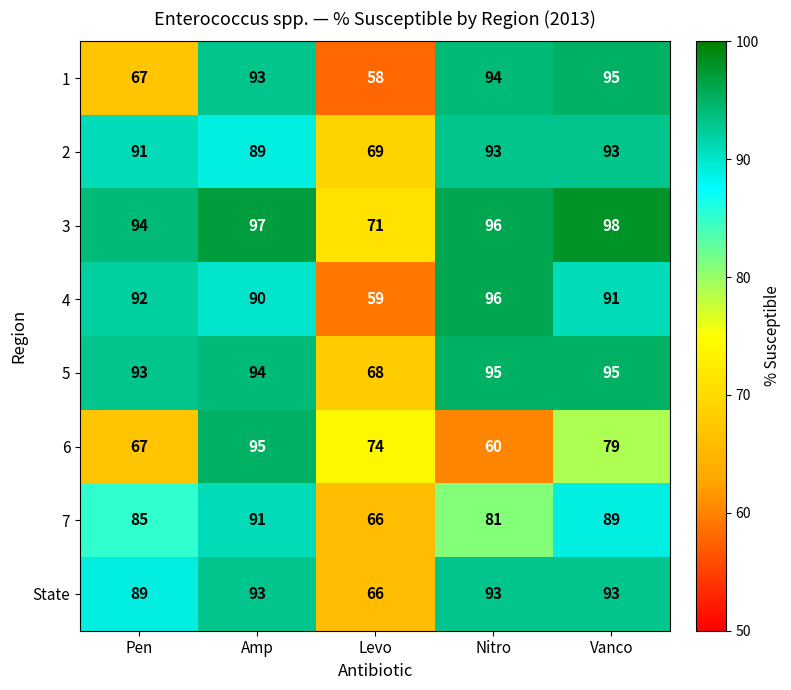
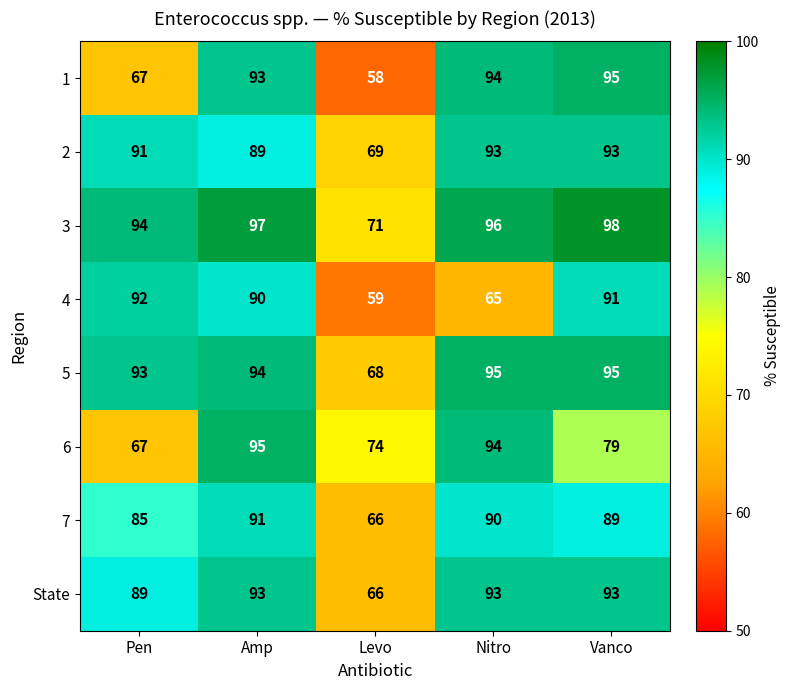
4, Nitro: 96 -> 65
6, Nitro: 60 -> 94
7, Nitro: 81 -> 90
